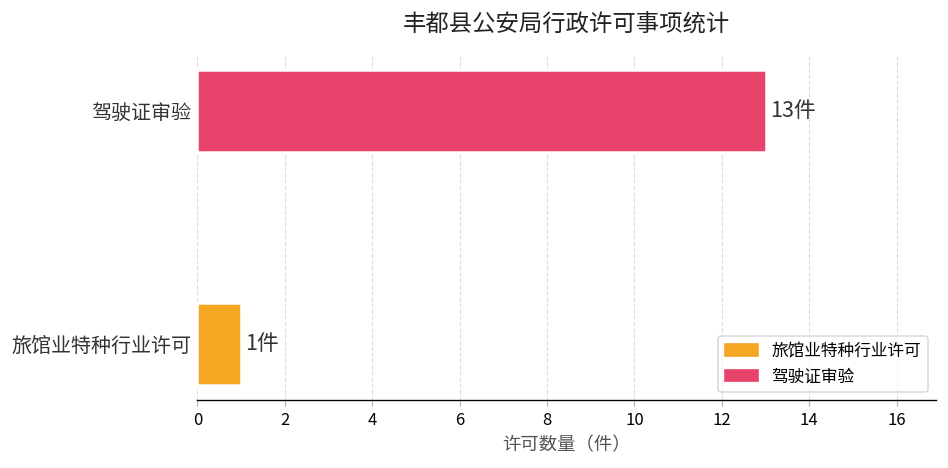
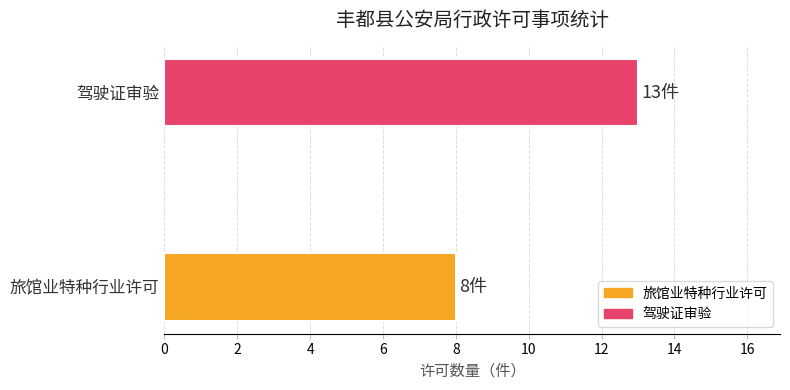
旅馆业特种行业许可: 1件 -> 8件
